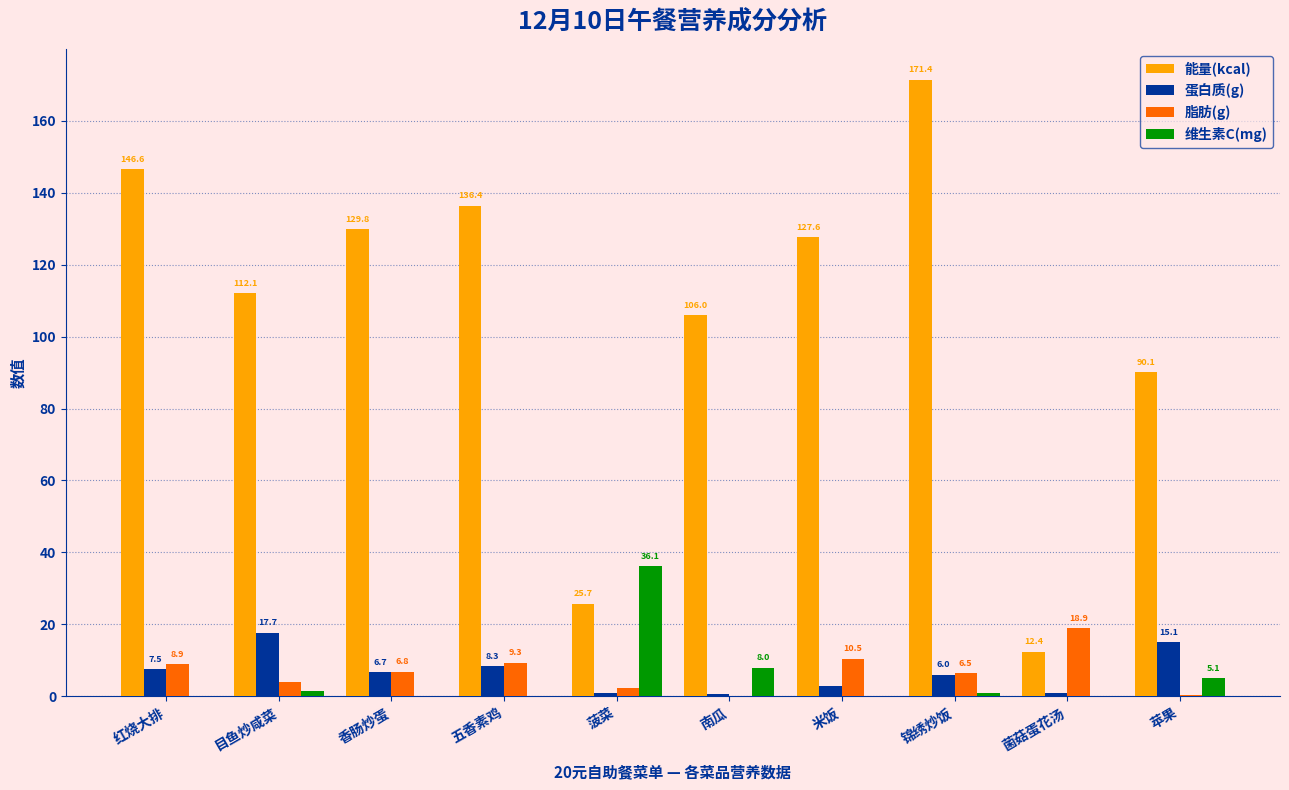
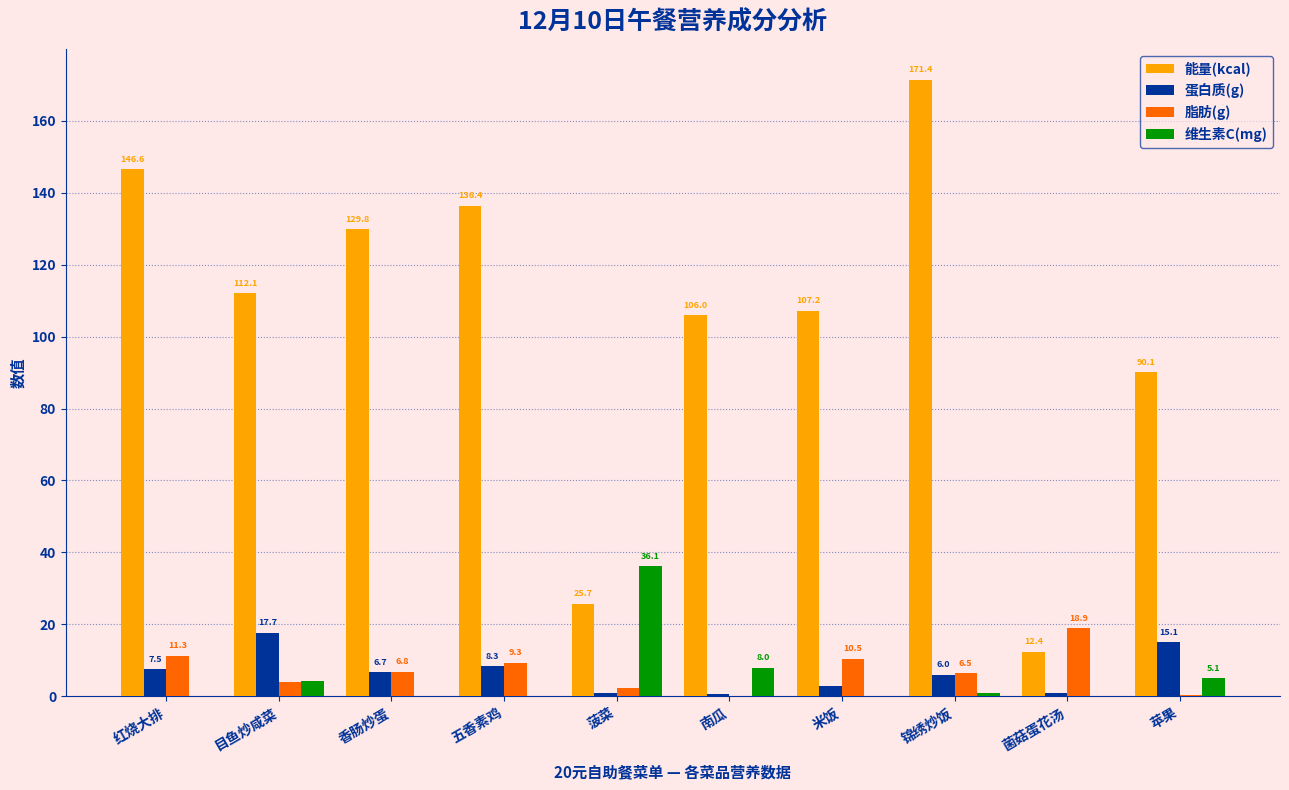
脂肪(g), 红烧大排: 8.9 -> 11.3
维生素C(mg), 目鱼炒咸菜: 2 -> 4
能量(kcal), 米饭: 127.6 -> 107.2
